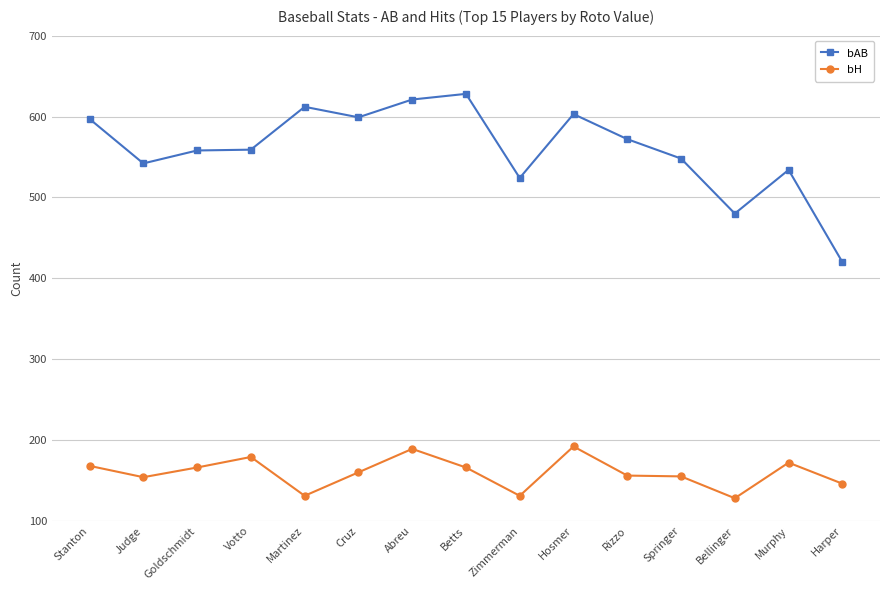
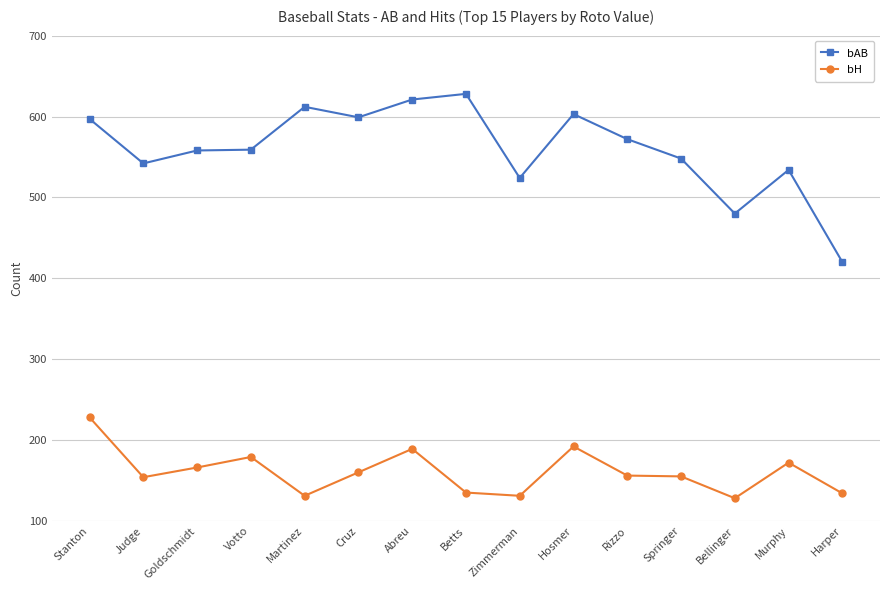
bH, Stanton: 170 -> 230
bH, Betts: 170 -> 140
bH, Harper: 150 -> 130
